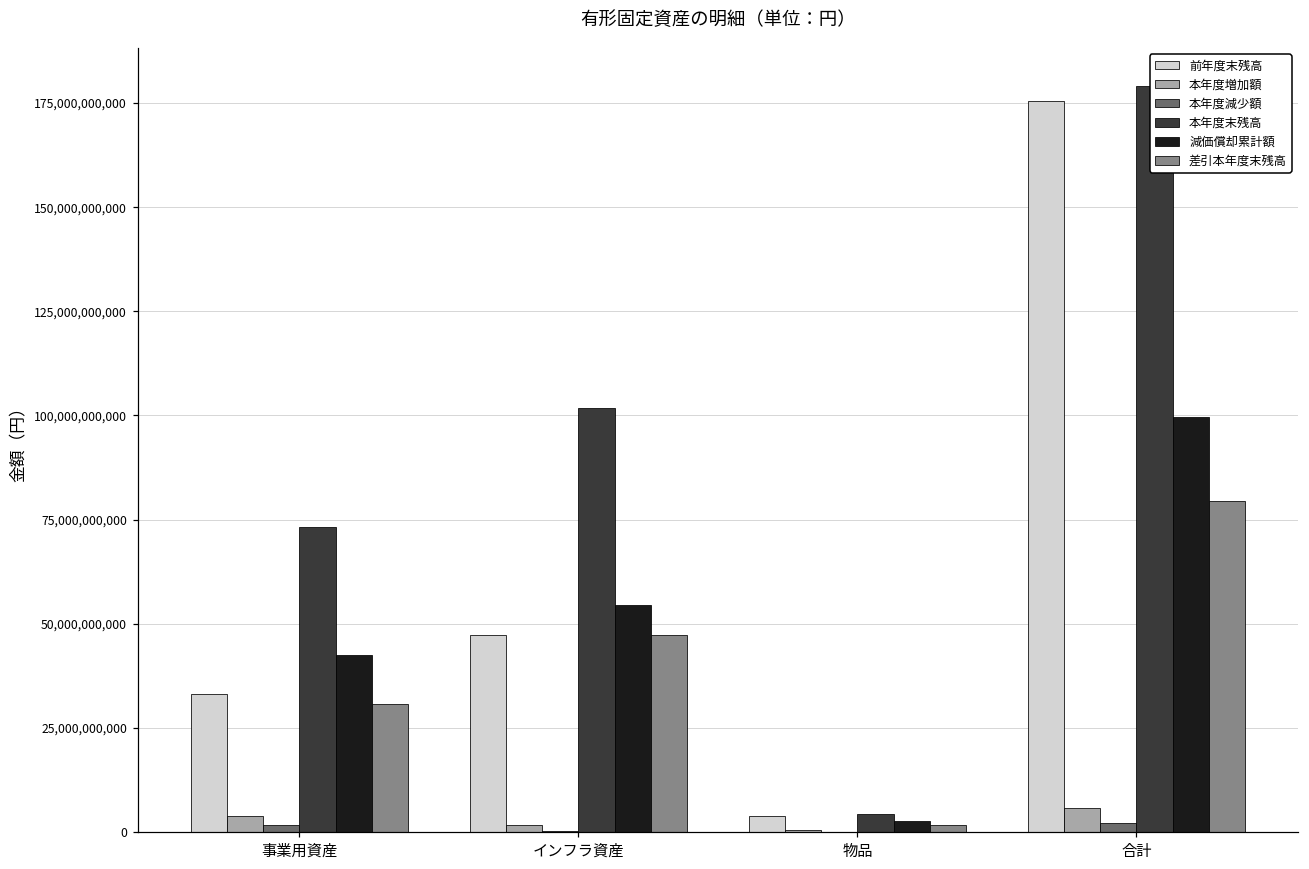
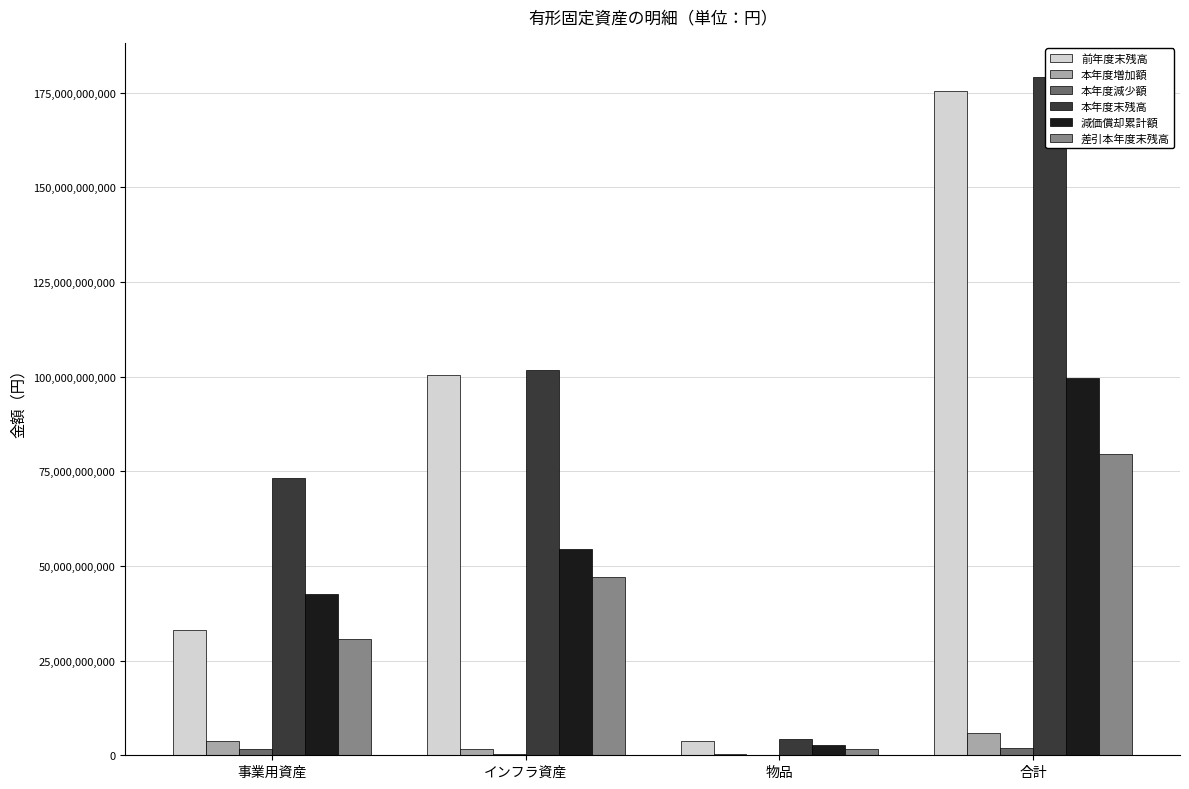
前年度末残高, インフラ資産: 47,000,000,000 -> 100,000,000,000
